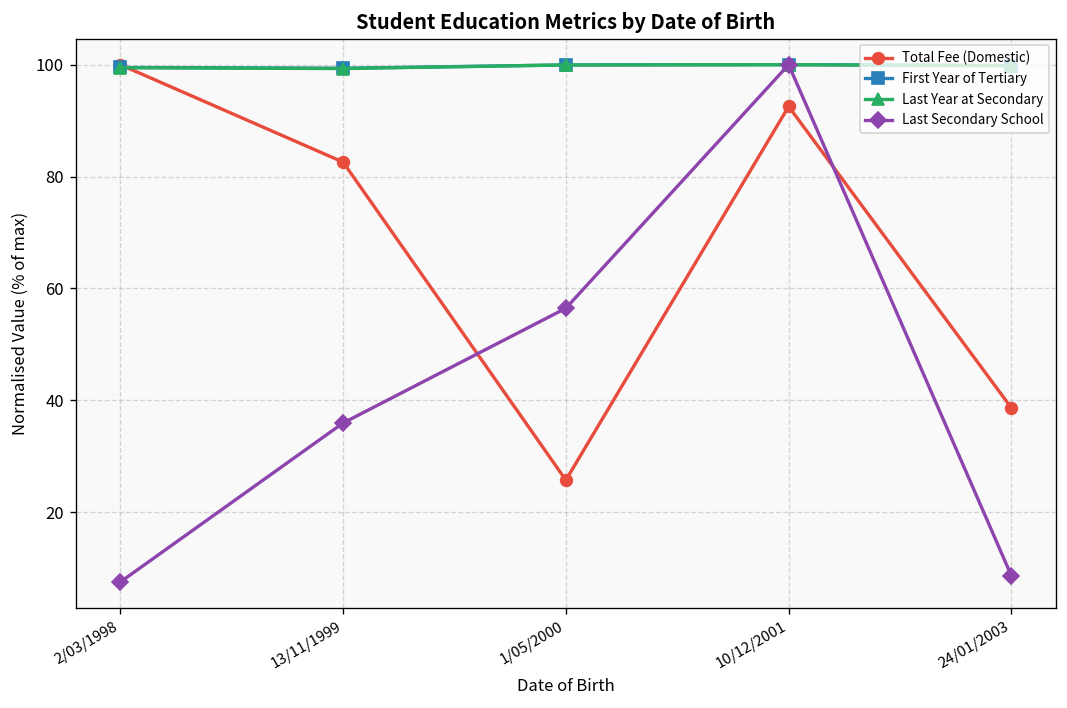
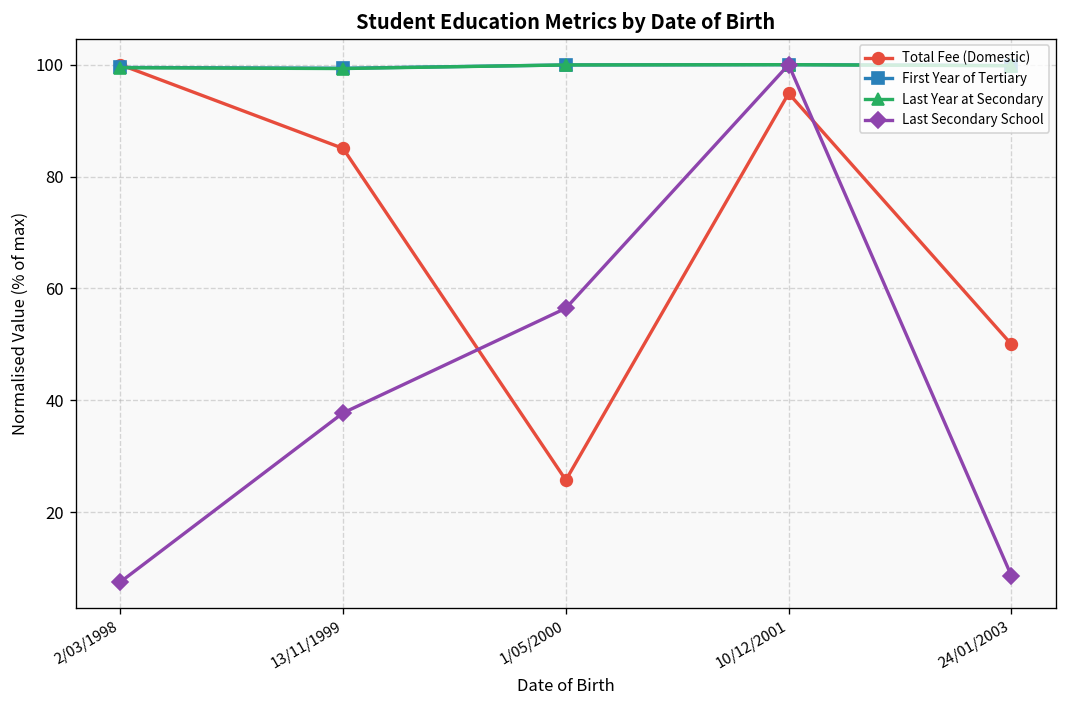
Total Fee (Domestic), 13/11/1999: 83 -> 85
Last Secondary School, 13/11/1999: 36 -> 38
Total Fee (Domestic), 10/12/2001: 93 -> 95
Total Fee (Domestic), 24/01/2003: 39 -> 50
